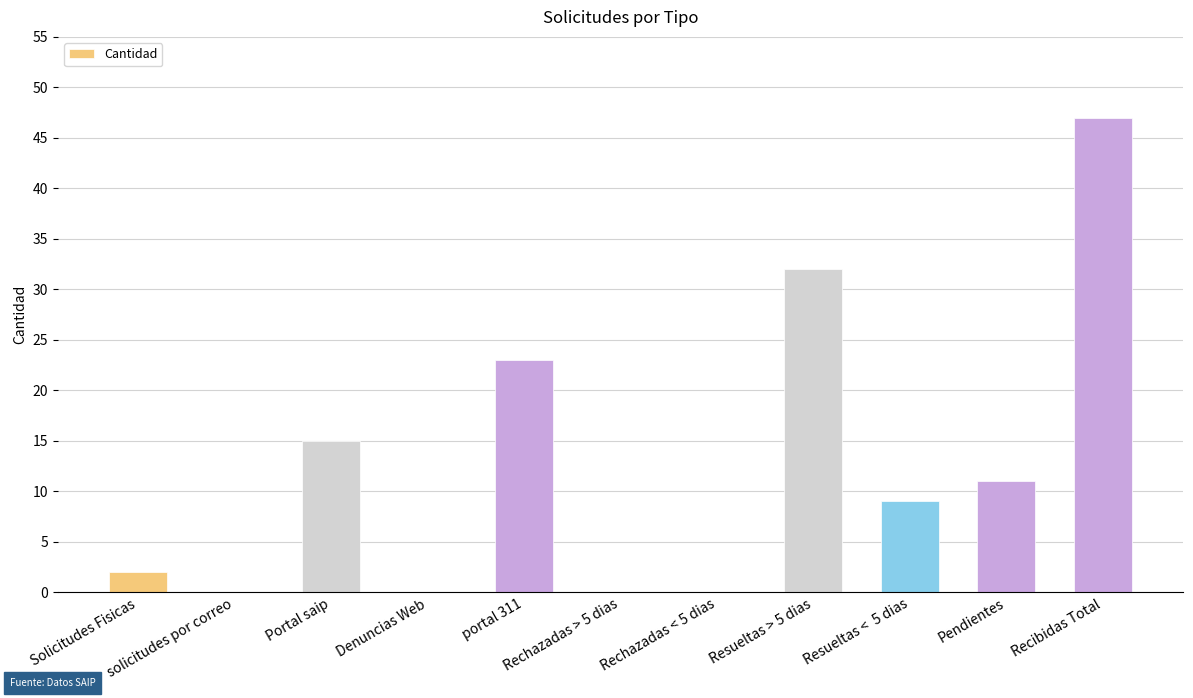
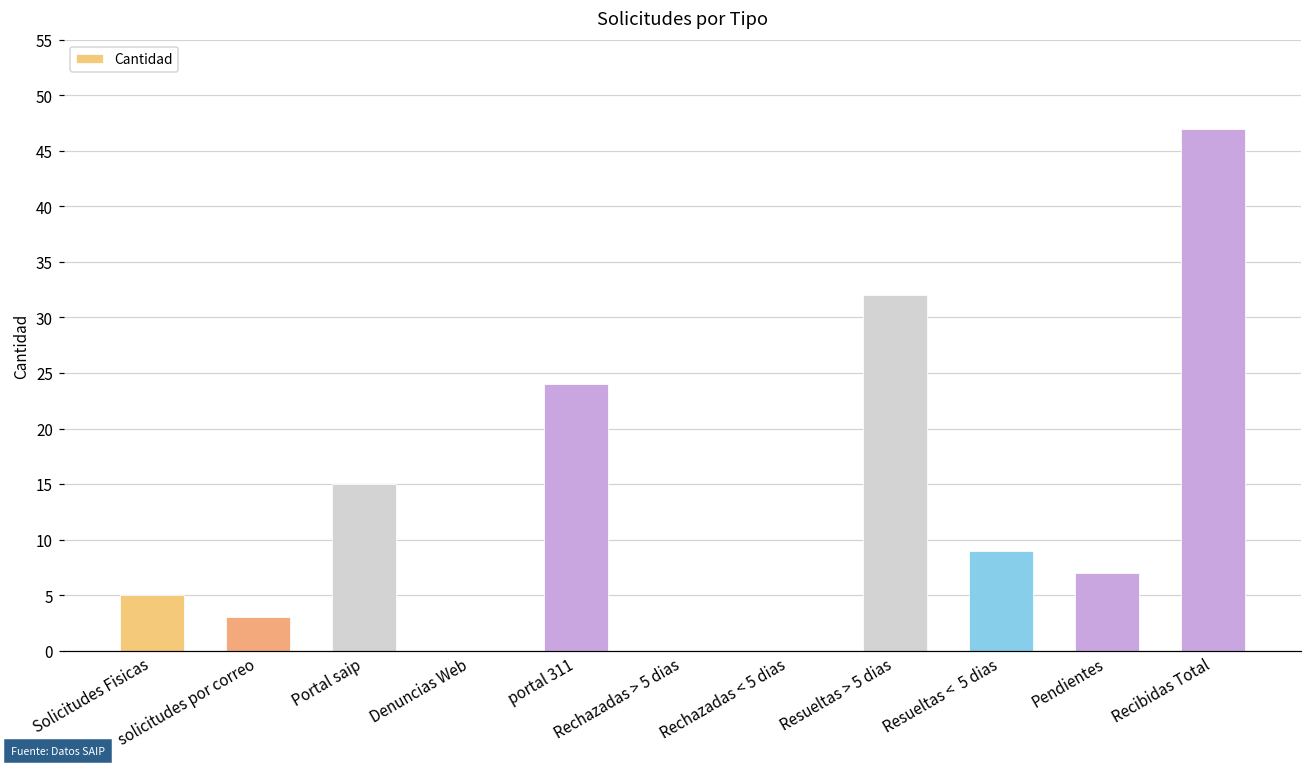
Solicitudes Fisicas: 2 -> 5
solicitudes por correo: 0 -> 3
portal 311: 23 -> 24
Pendientes: 11 -> 7
